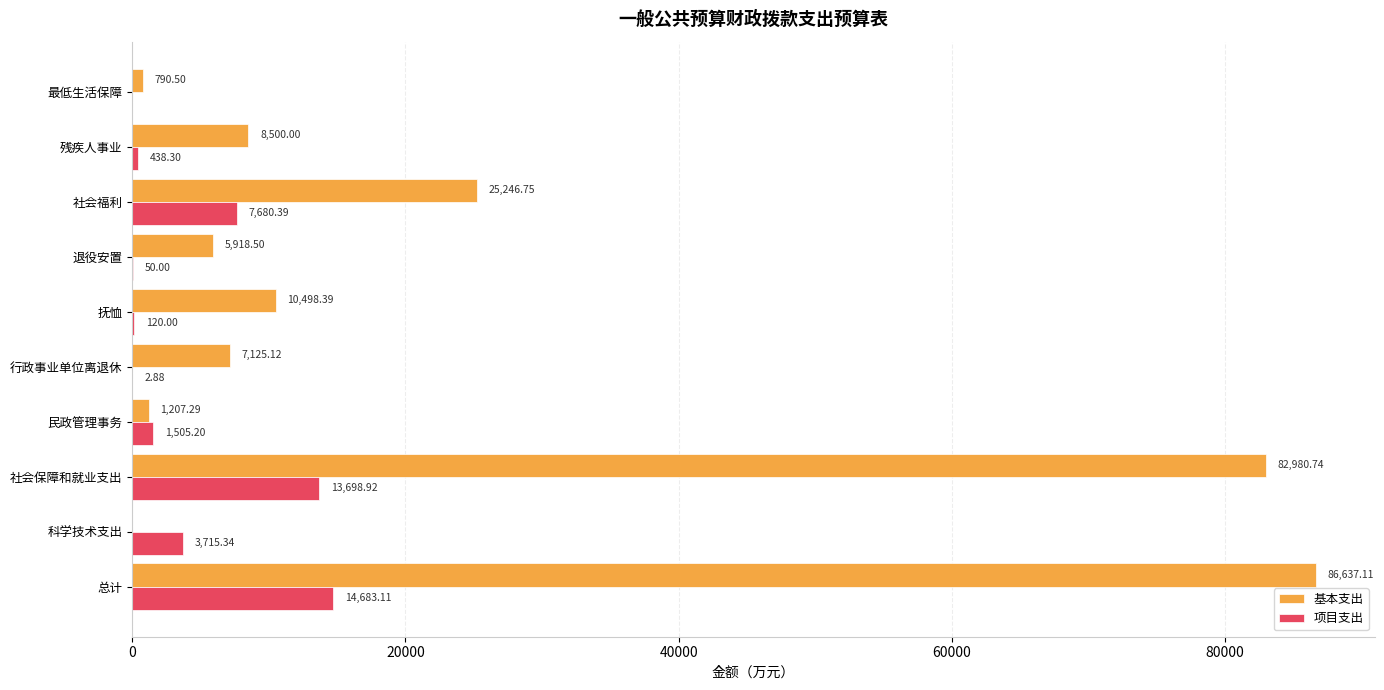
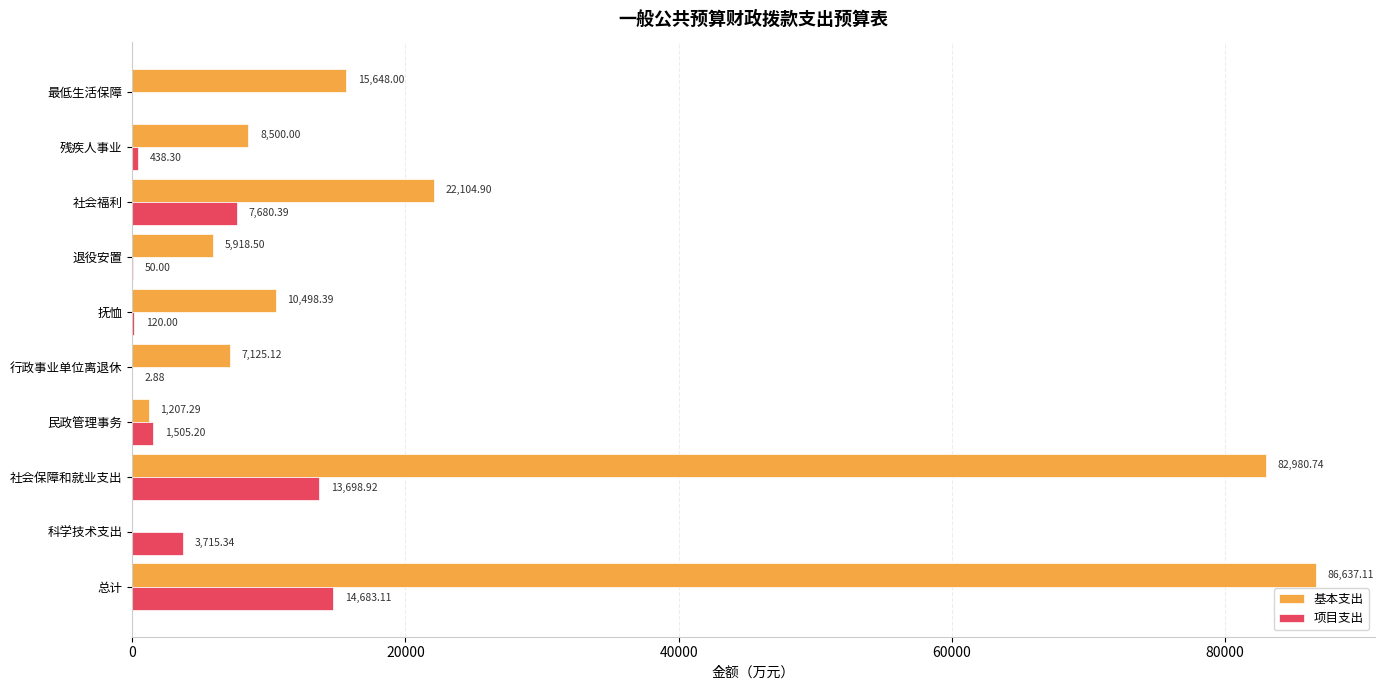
基本支出, 最低生活保障: 790.50 -> 15,648.00
基本支出, 社会福利: 25,246.75 -> 22,104.90
